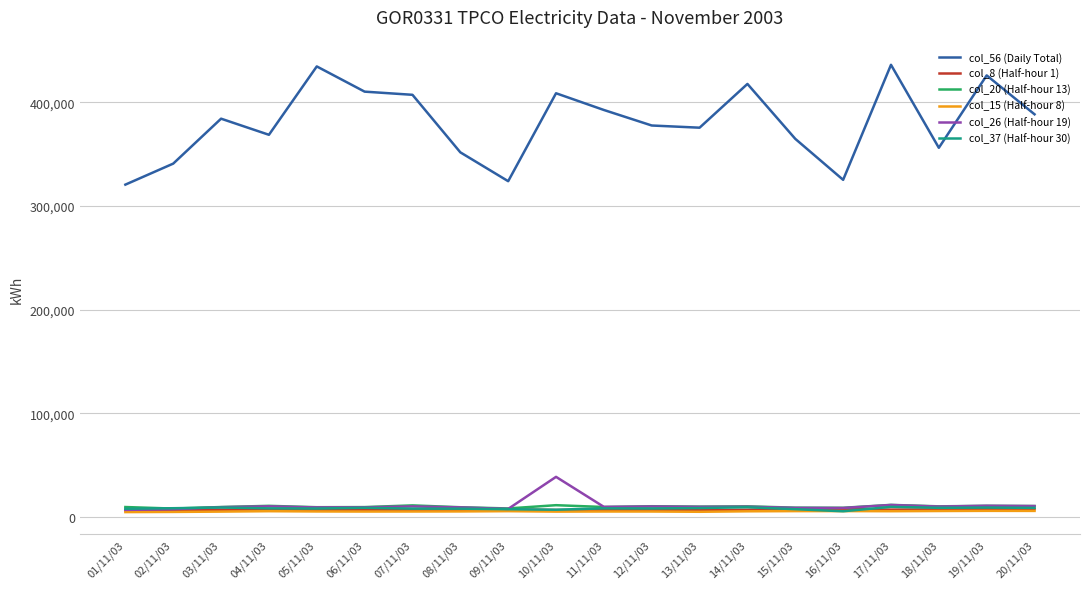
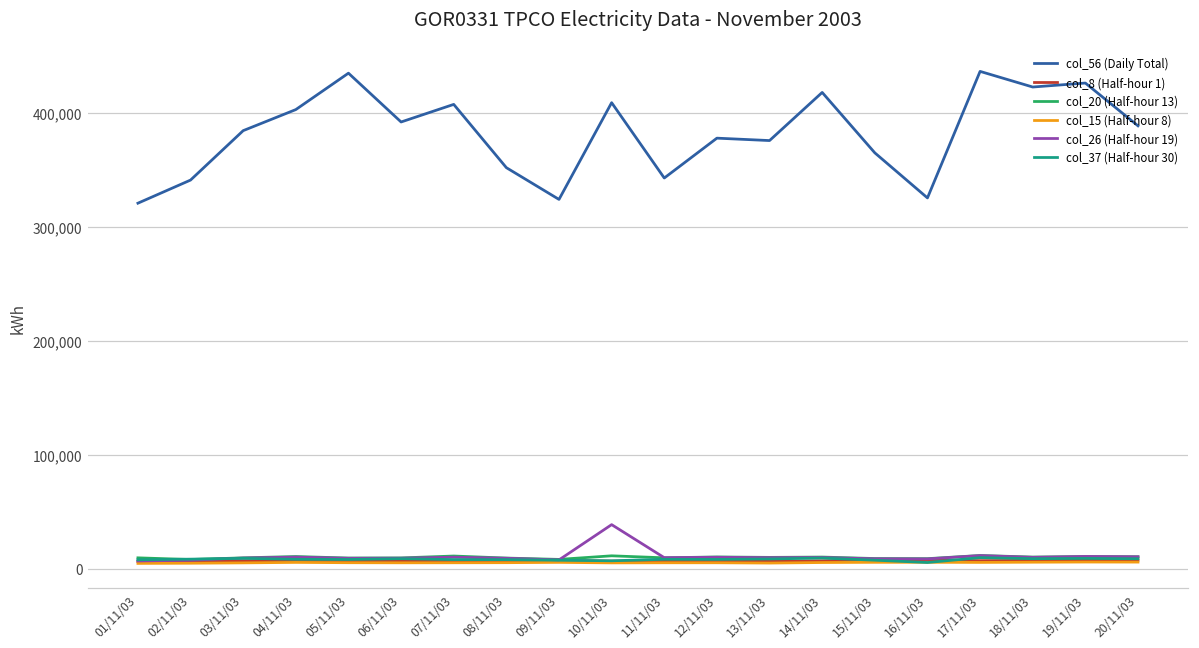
col_56 (Daily Total), 04/11/03: 369,000 -> 403,000
col_56 (Daily Total), 06/11/03: 410,000 -> 392,000
col_56 (Daily Total), 11/11/03: 392,000 -> 343,000
col_56 (Daily Total), 18/11/03: 356,000 -> 422,000
